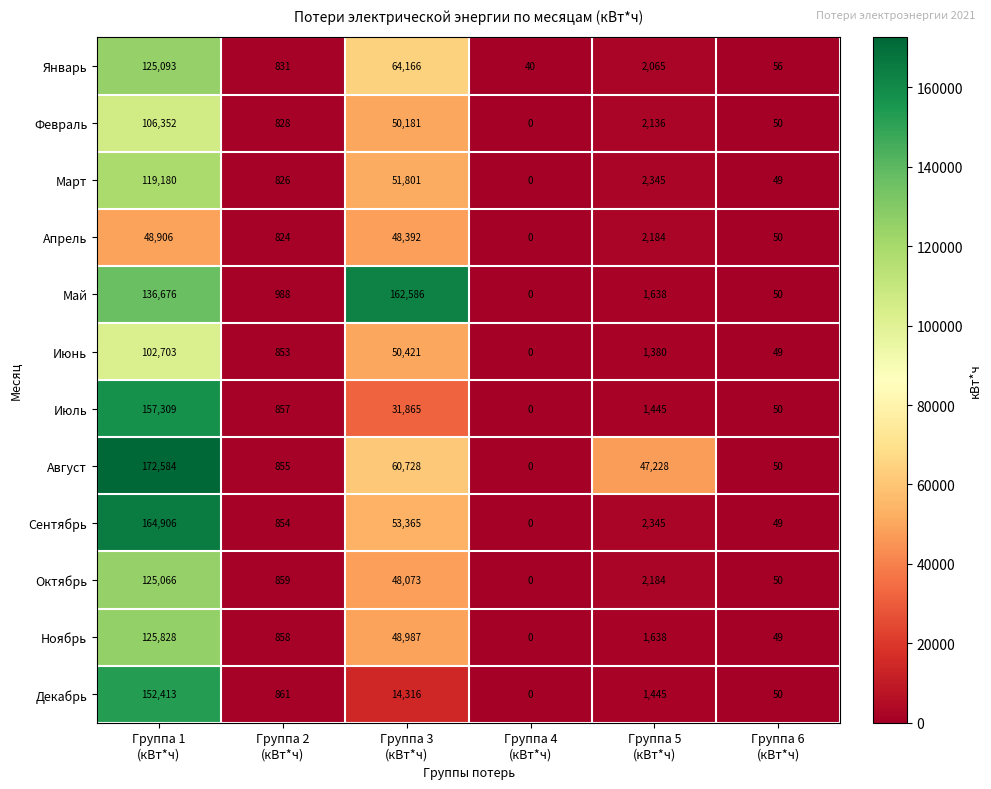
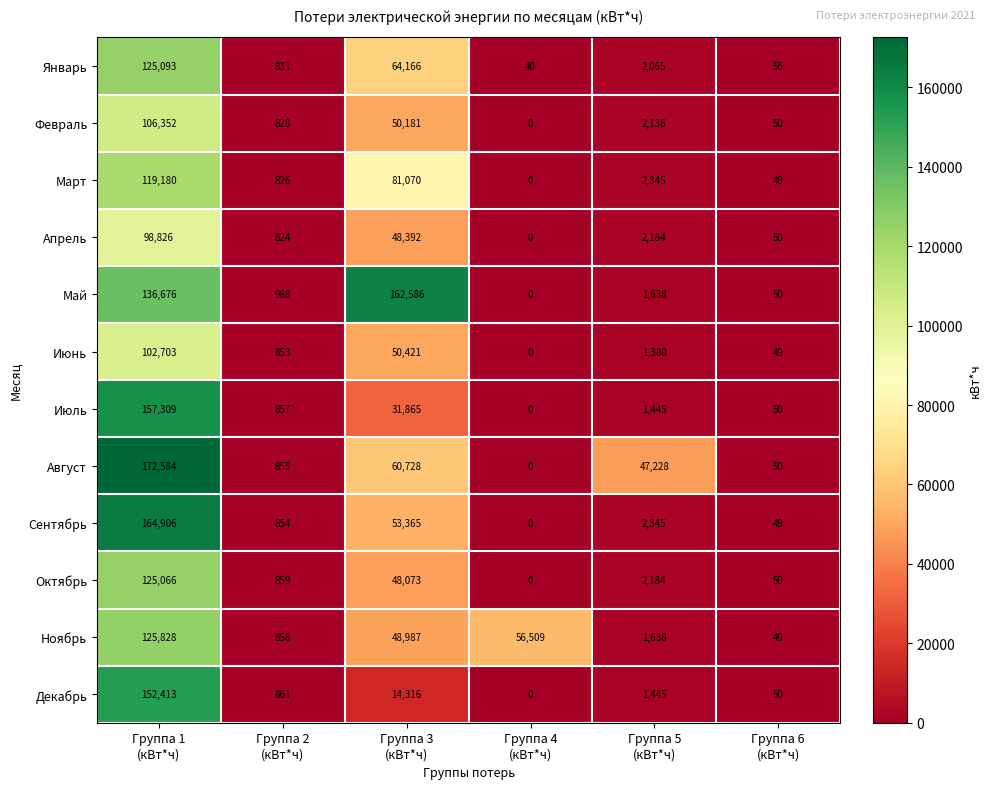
Март, Группа 3 (кВт*ч): 51,801 -> 81,070
Апрель, Группа 1 (кВт*ч): 48,906 -> 98,826
Ноябрь, Группа 4 (кВт*ч): 0 -> 56,509
